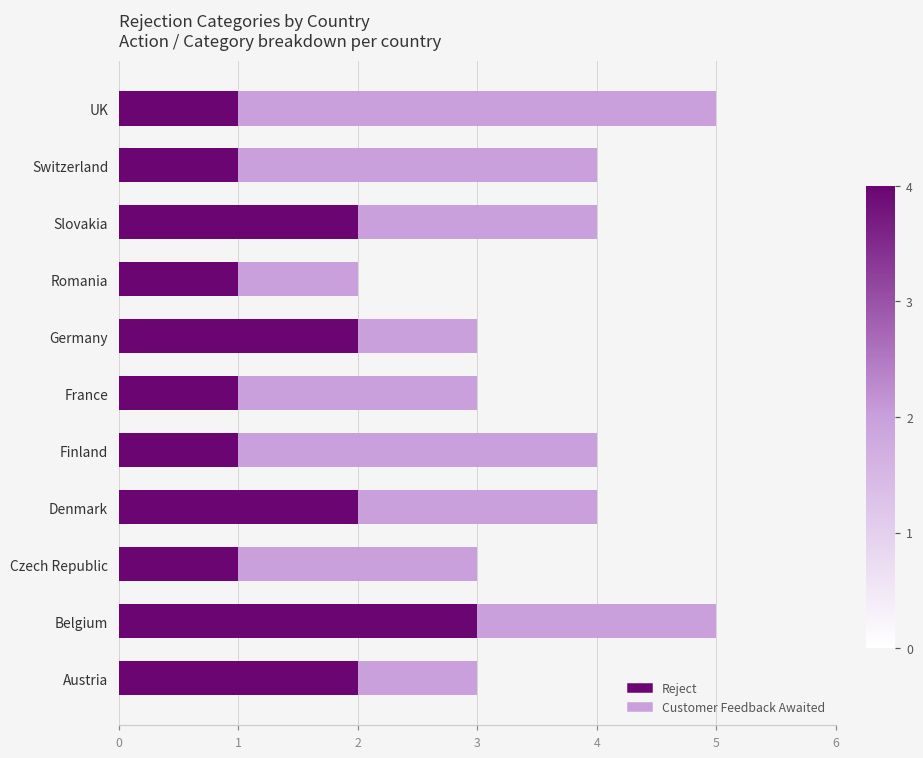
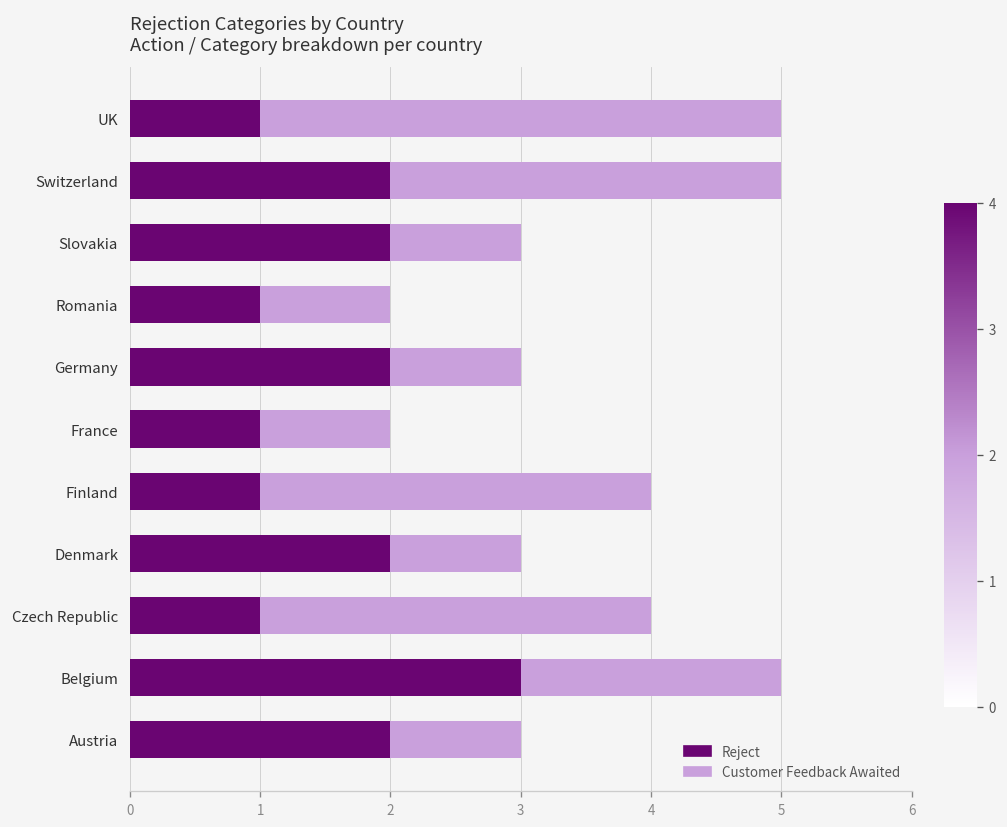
Reject, Switzerland: 1 -> 2
Customer Feedback Awaited, Slovakia: 2 -> 1
Customer Feedback Awaited, France: 2 -> 1
Customer Feedback Awaited, Denmark: 2 -> 1
Customer Feedback Awaited, Czech Republic: 2 -> 3
